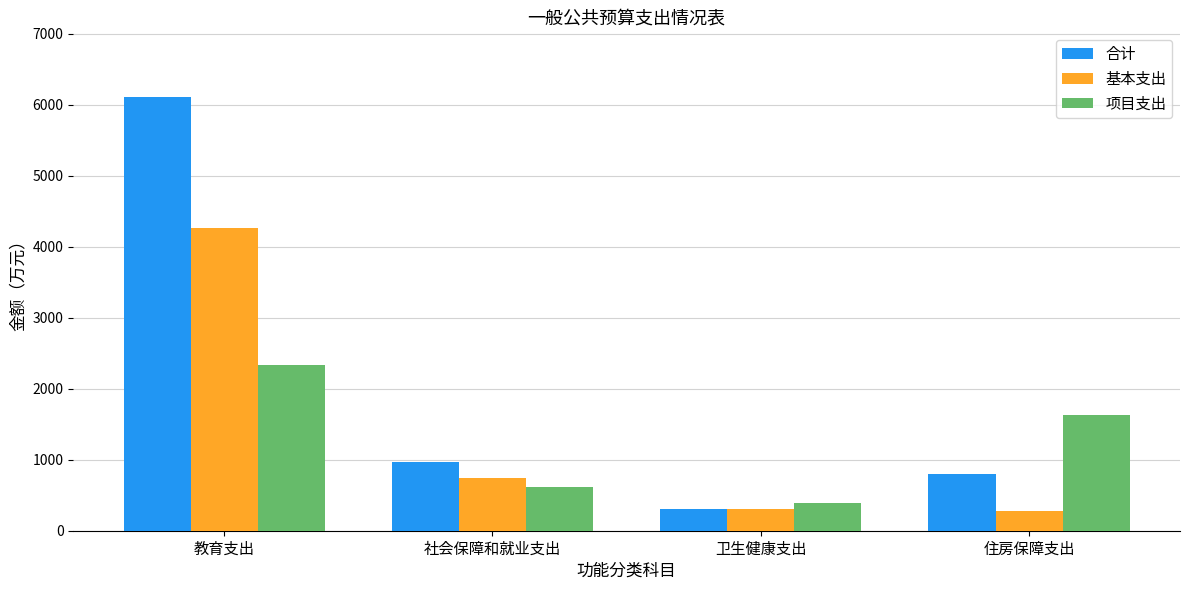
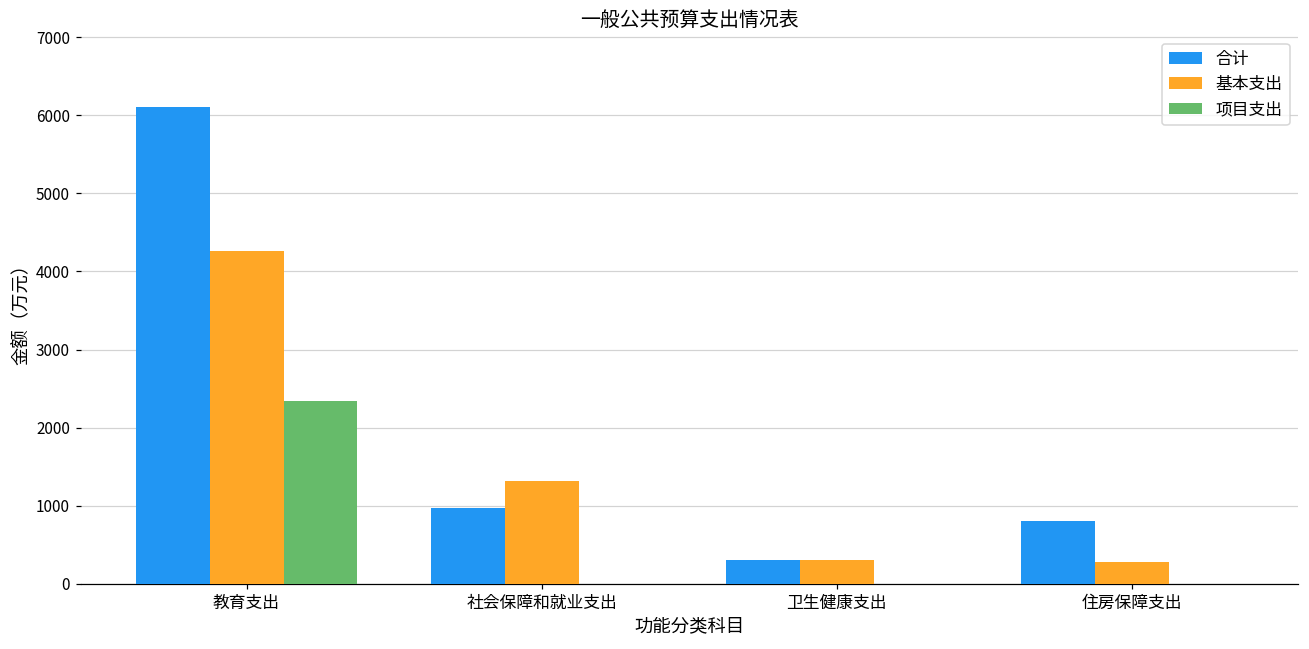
基本支出, 社会保障和就业支出: 700 -> 1300
项目支出, 社会保障和就业支出: 600 -> 0
项目支出, 卫生健康支出: 400 -> 0
项目支出, 住房保障支出: 1600 -> 0
